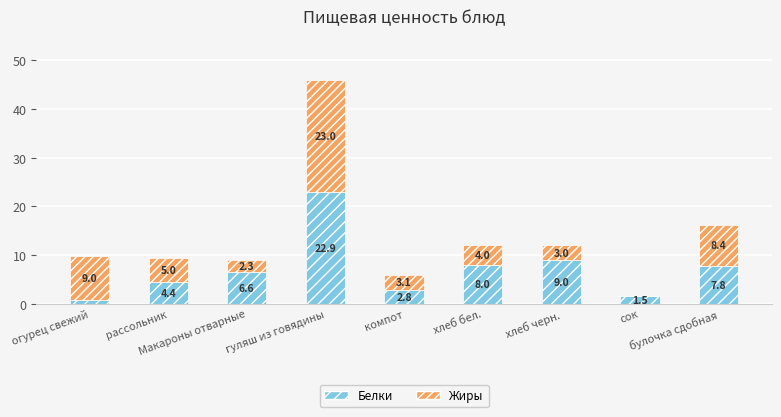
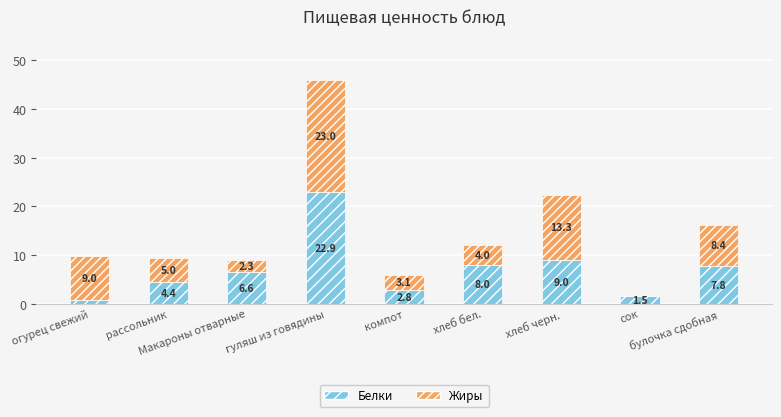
Жиры, хлеб черн.: 3.0 -> 13.3
